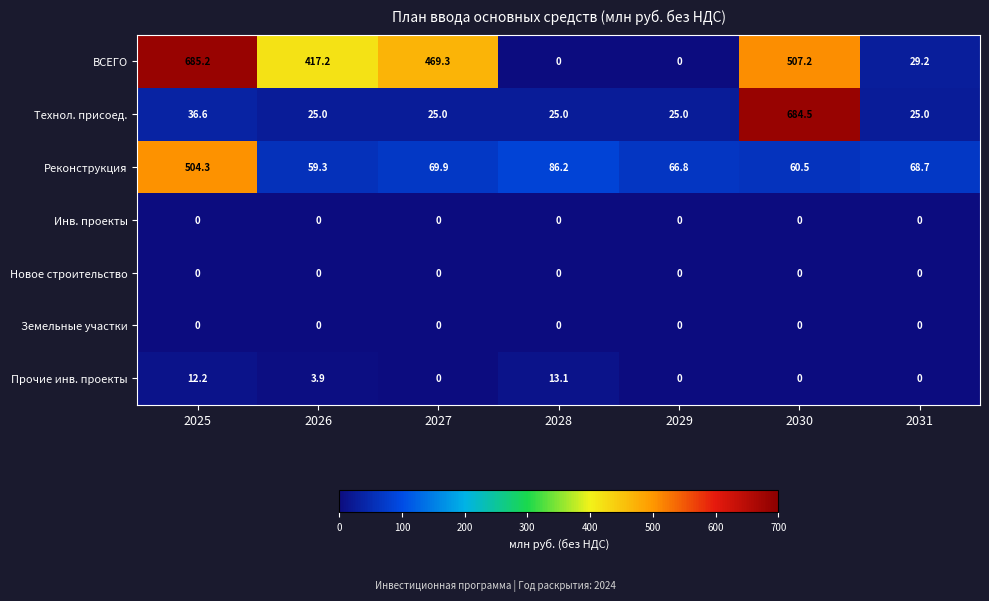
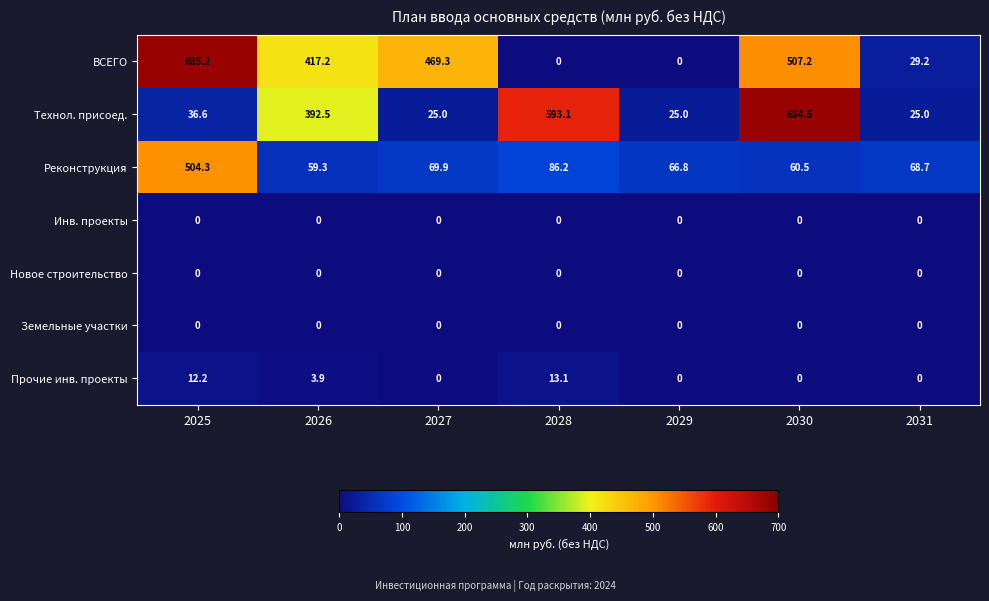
Технол. присоед., 2026: 25.0 -> 392.5
Технол. присоед., 2028: 25.0 -> 593.1
